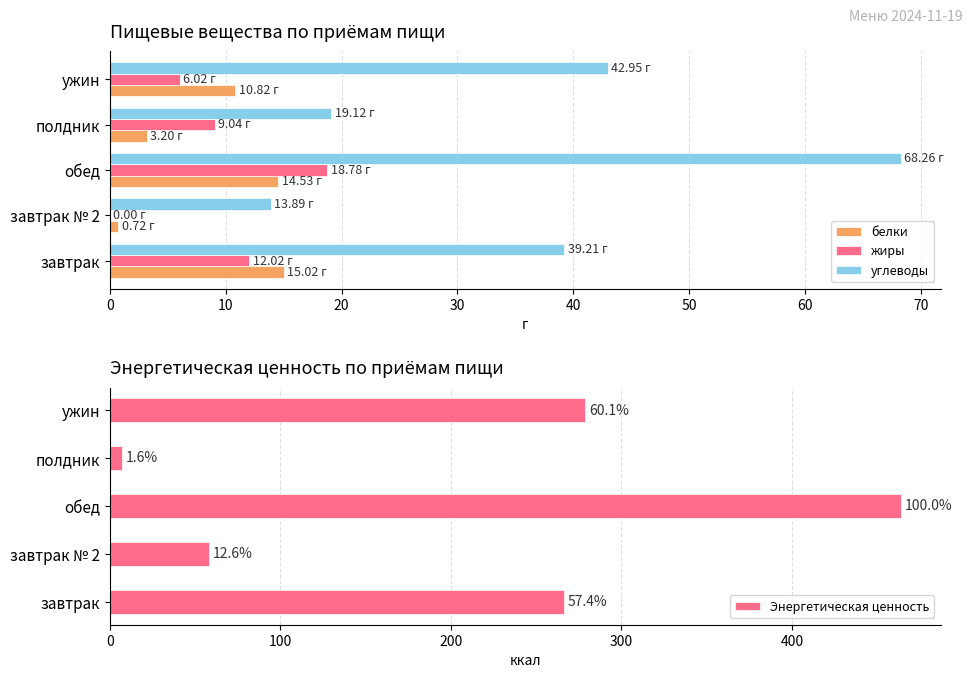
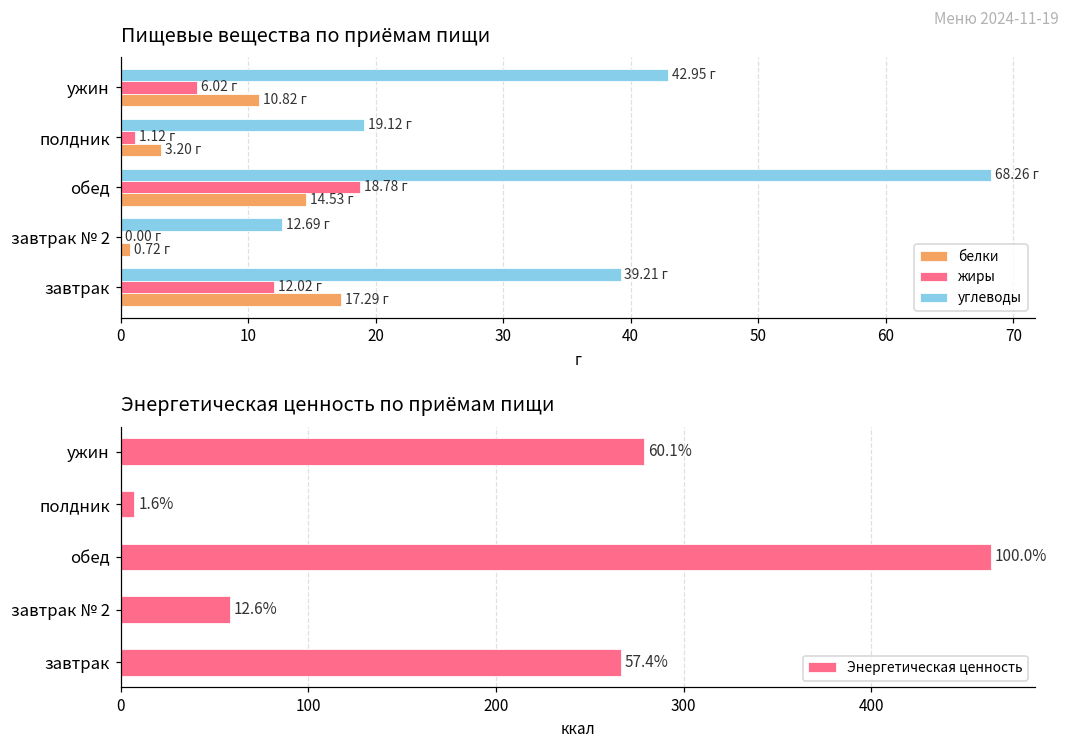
Пищевые вещества по приёмам пищи, жиры, полдник: 9.04 -> 1.12
Пищевые вещества по приёмам пищи, углеводы, завтрак № 2: 13.89 -> 12.69
Пищевые вещества по приёмам пищи, белки, завтрак: 15.02 -> 17.29
